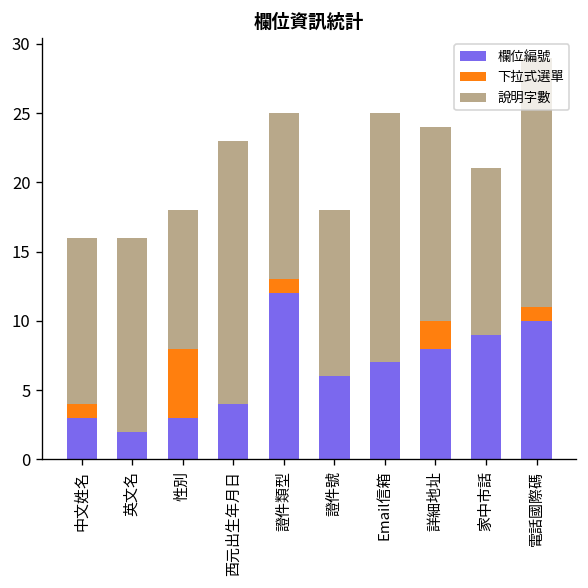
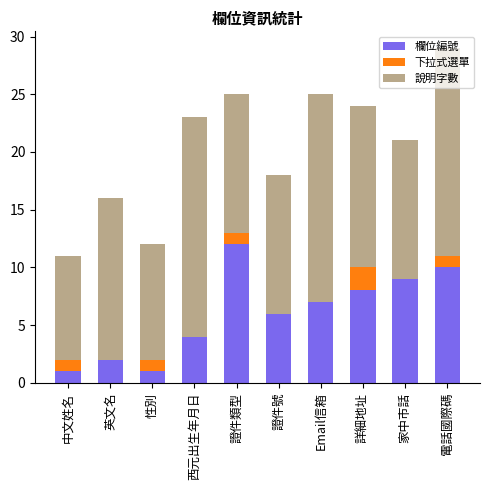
欄位編號, 中文姓名: 3 -> 1
說明字數, 中文姓名: 12 -> 9
欄位編號, 性別: 3 -> 1
下拉式選單, 性別: 5 -> 1
